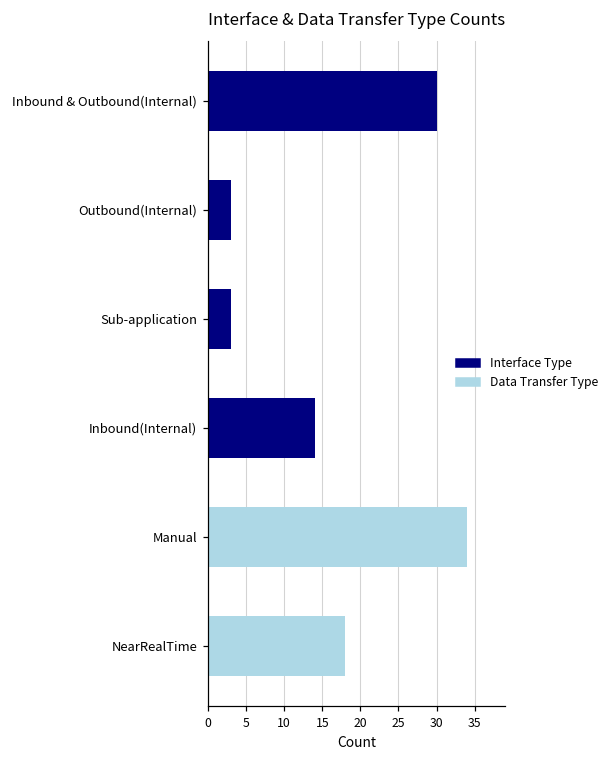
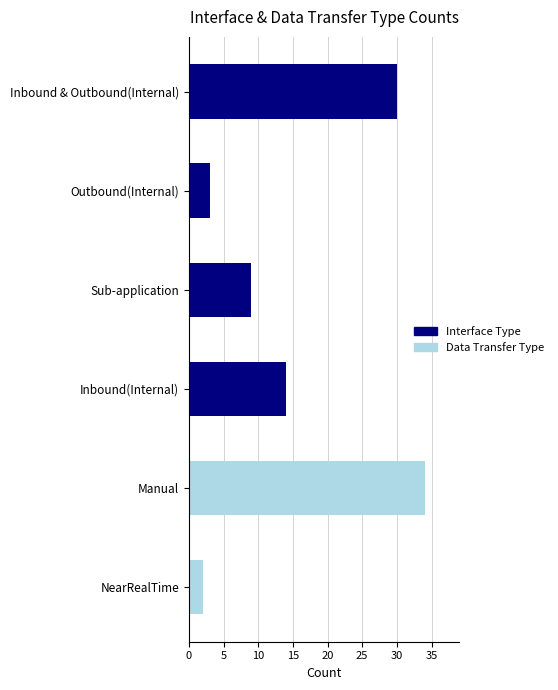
Interface Type, Sub-application: 3 -> 9
Data Transfer Type, NearRealTime: 18 -> 2
